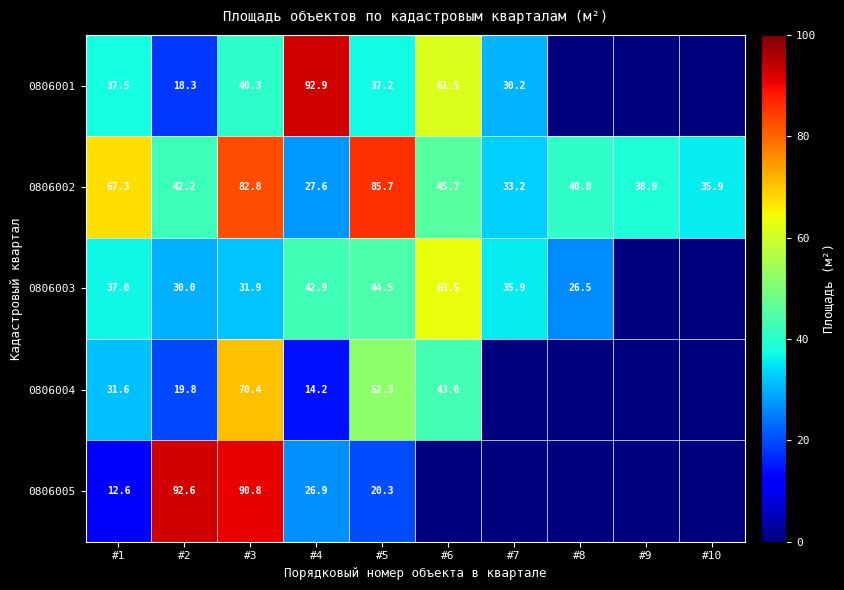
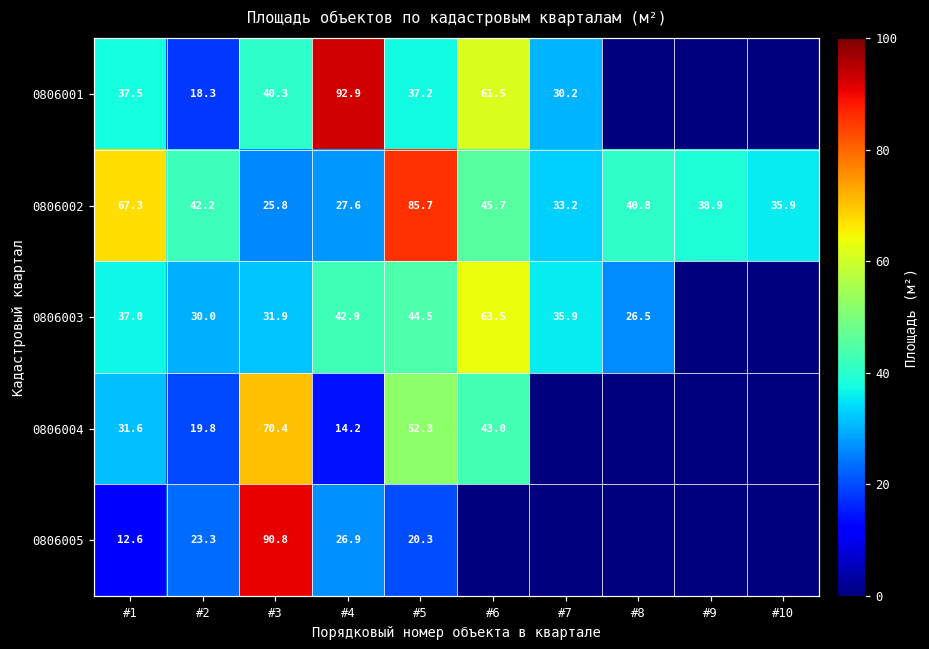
0806002, #3: 82.8 -> 25.8
0806005, #2: 92.6 -> 23.3
